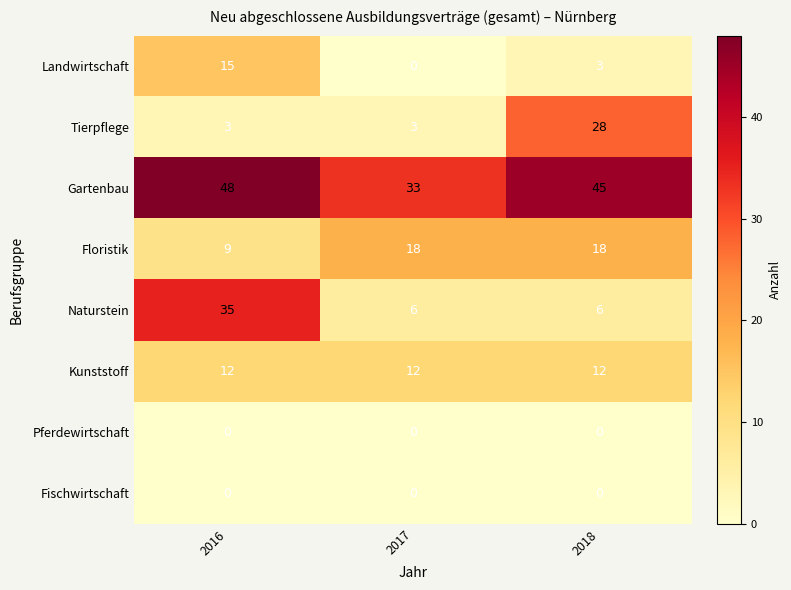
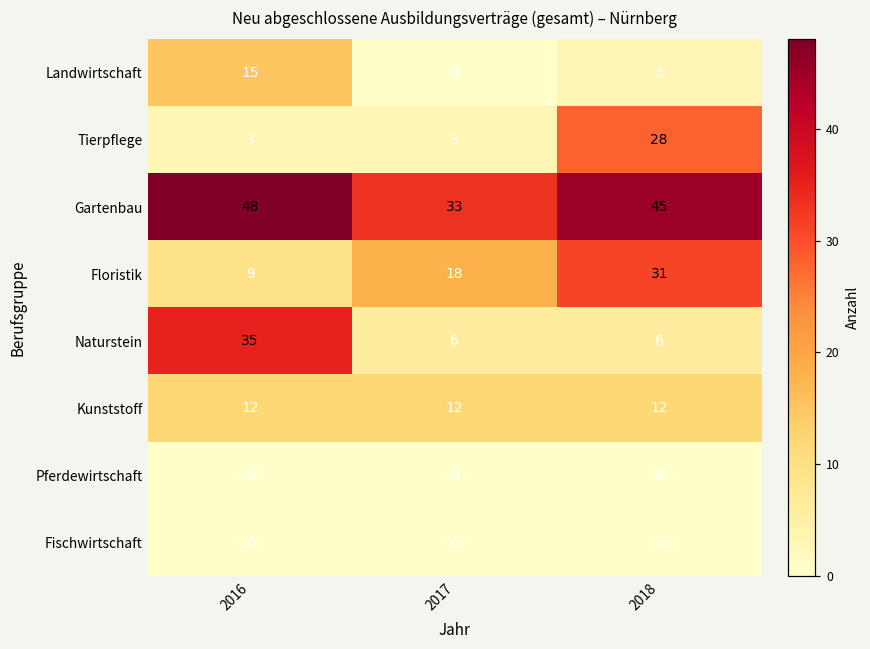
Floristik, 2018: 18 -> 31
